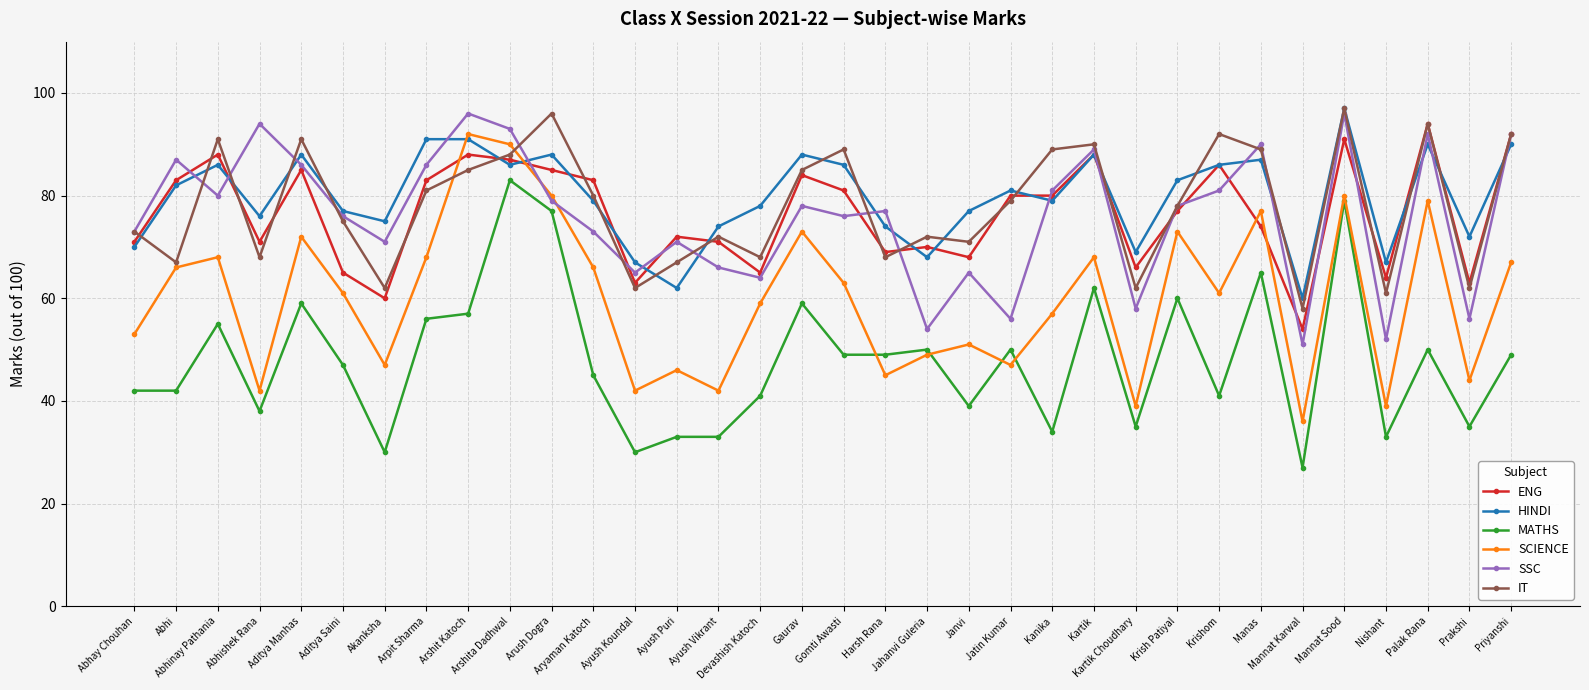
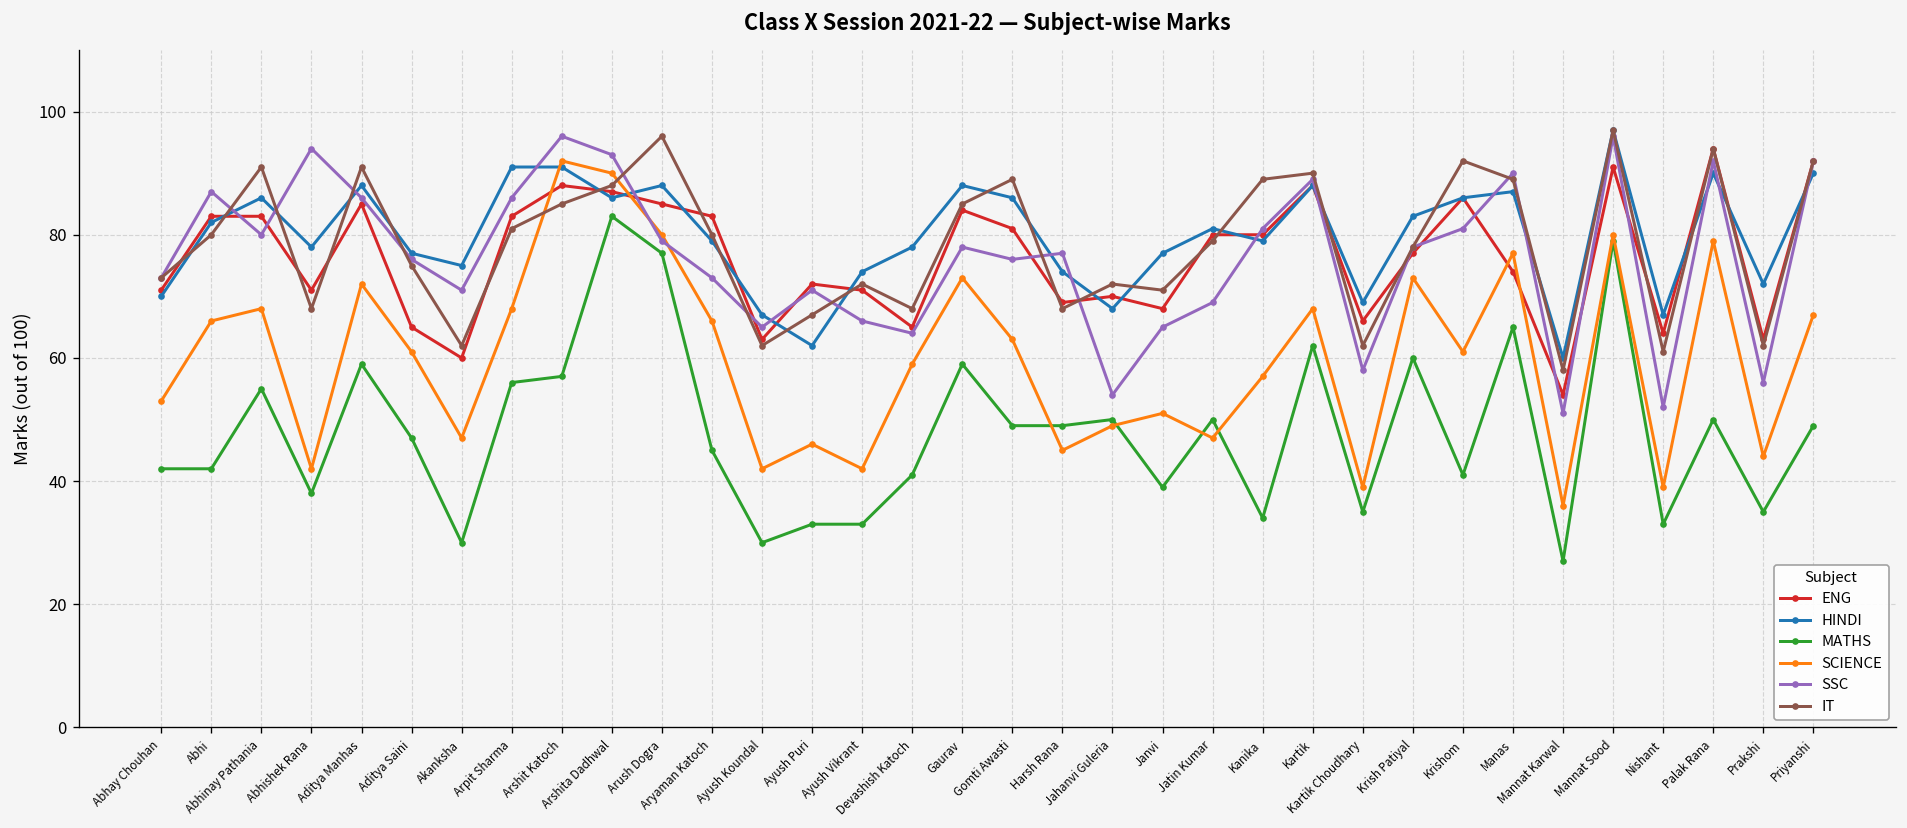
IT, Abhi: 67 -> 80
ENG, Abhinay Pathania: 88 -> 83
HINDI, Abhishek Rana: 76 -> 78
SSC, Jatin Kumar: 56 -> 69
